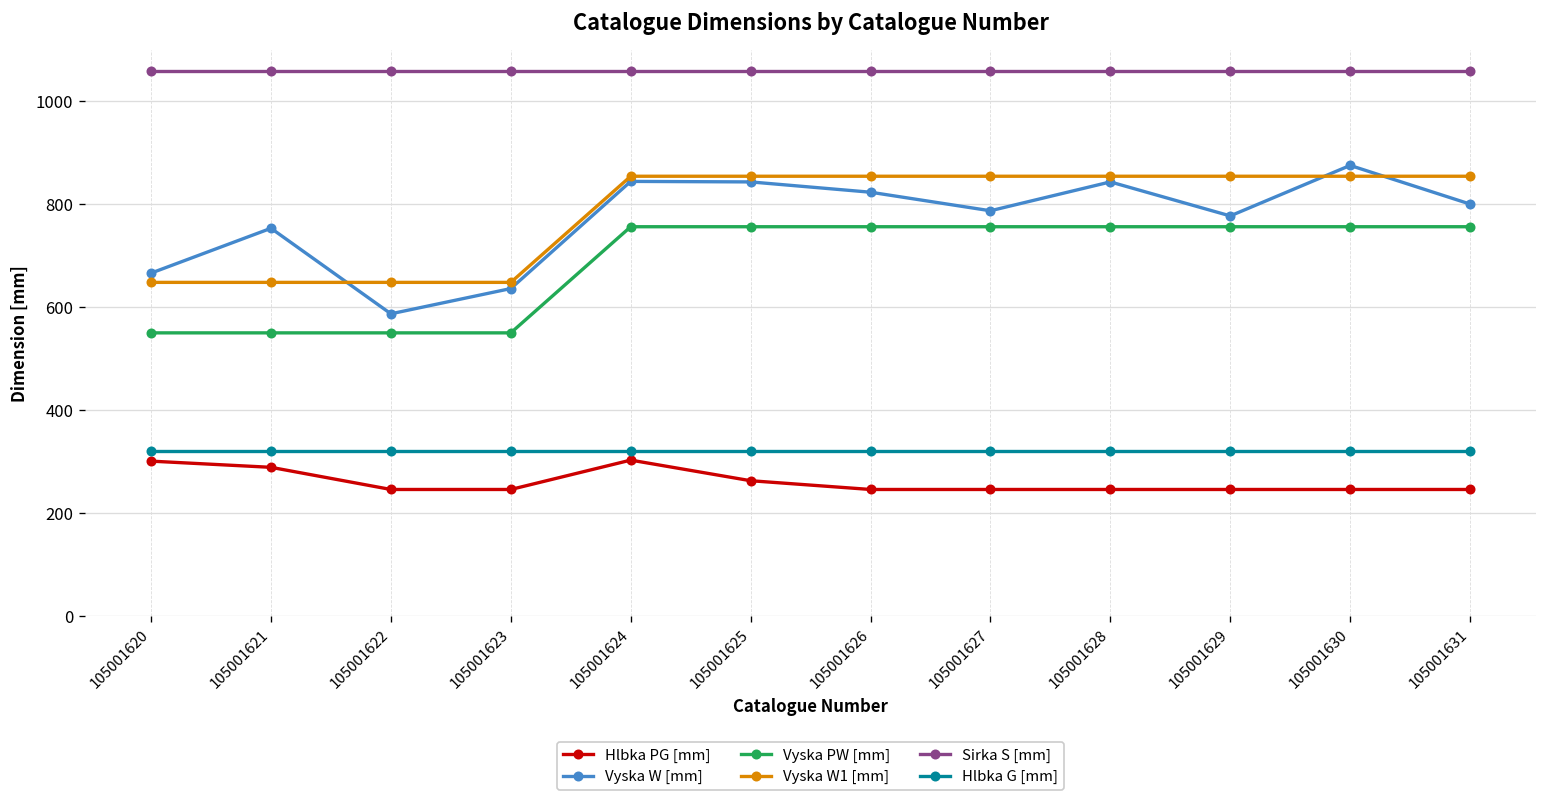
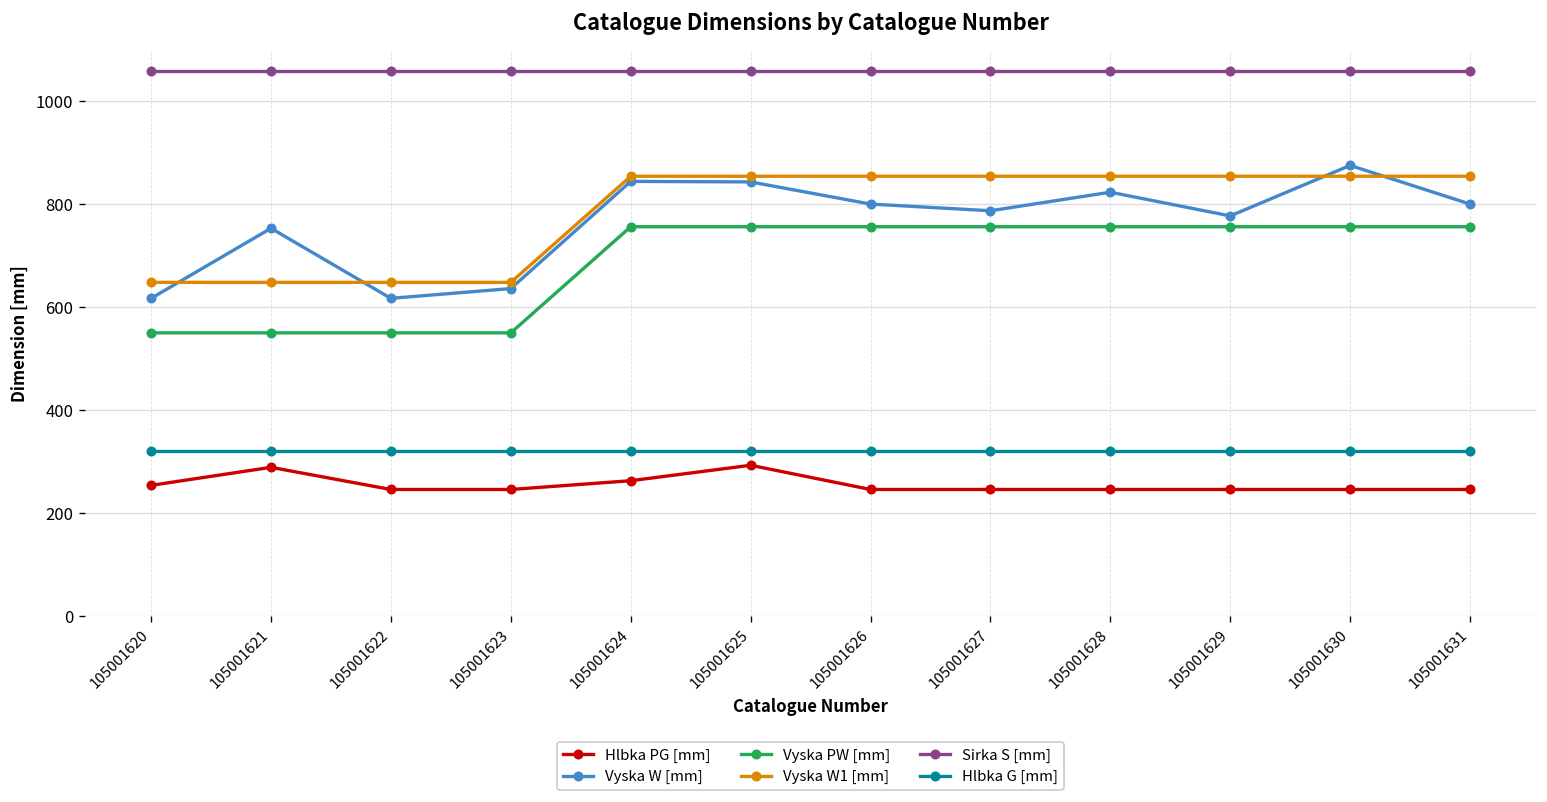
Hlbka PG [mm], 105001620: 300 -> 250
Vyska W [mm], 105001620: 670 -> 620
Vyska W [mm], 105001622: 590 -> 620
Hlbka PG [mm], 105001624: 300 -> 260
Hlbka PG [mm], 105001625: 260 -> 290
Vyska W [mm], 105001626: 820 -> 800
Vyska W [mm], 105001628: 840 -> 820
